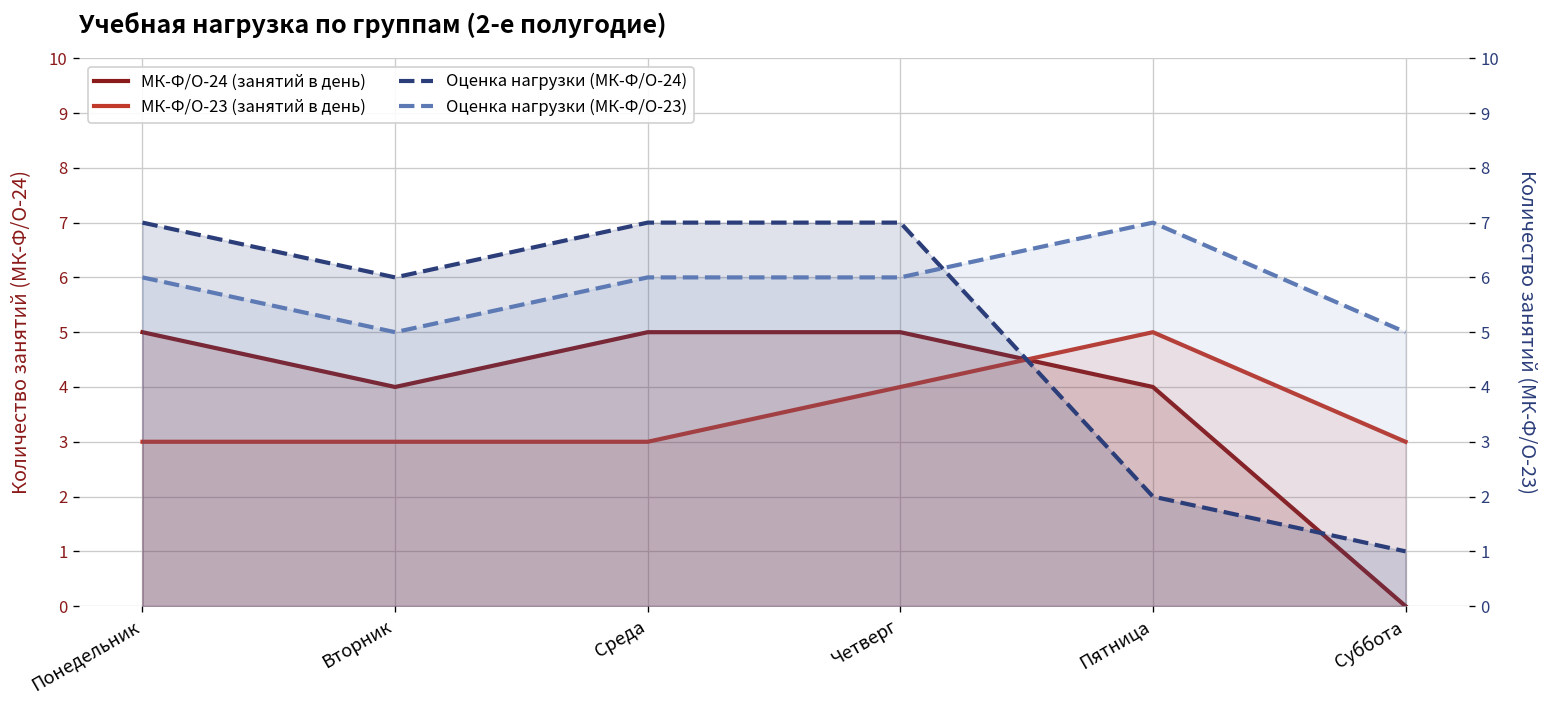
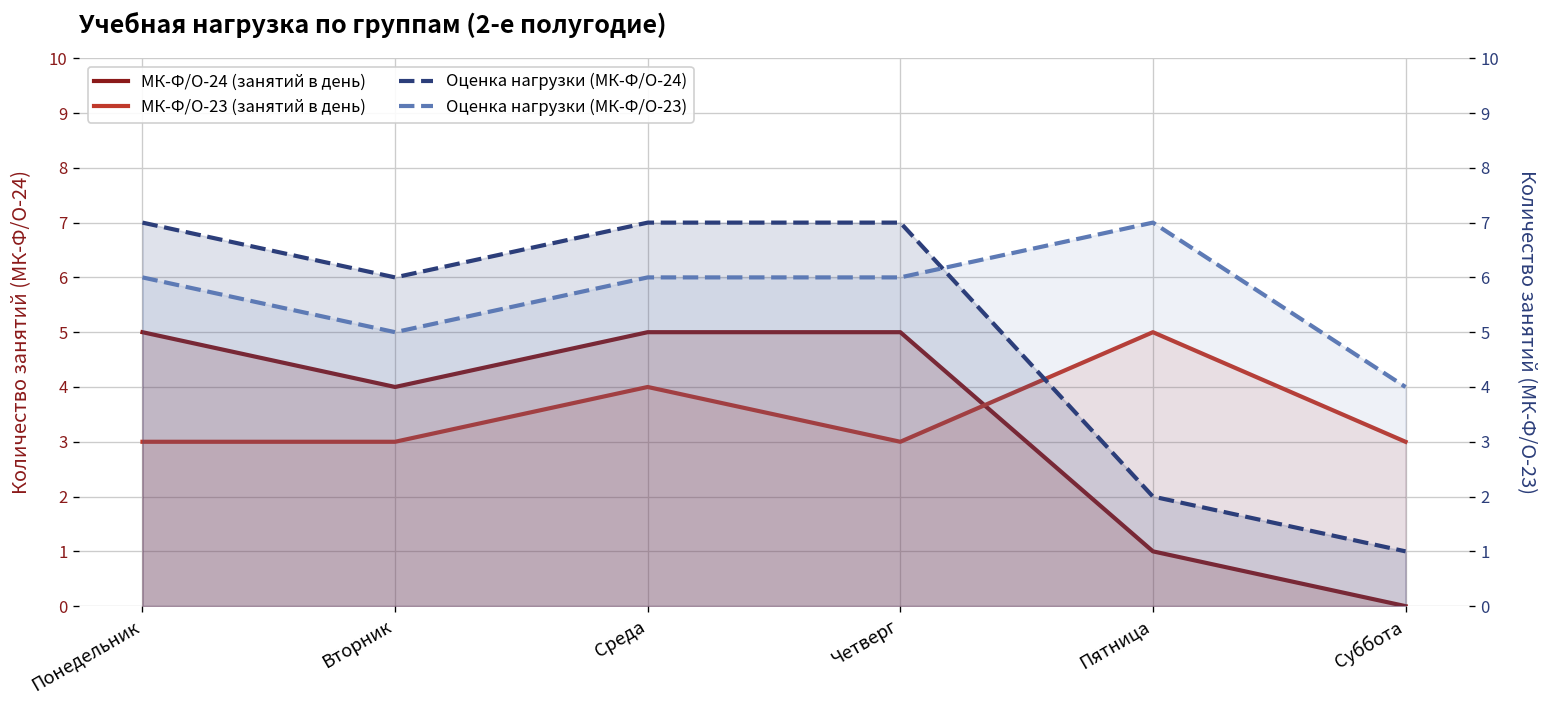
МК-Ф/О-23 (занятий в день), Среда: 3 -> 4
МК-Ф/О-23 (занятий в день), Четверг: 4 -> 3
МК-Ф/О-24 (занятий в день), Пятница: 4 -> 1
Оценка нагрузки (МК-Ф/О-23), Суббота: 5 -> 4
